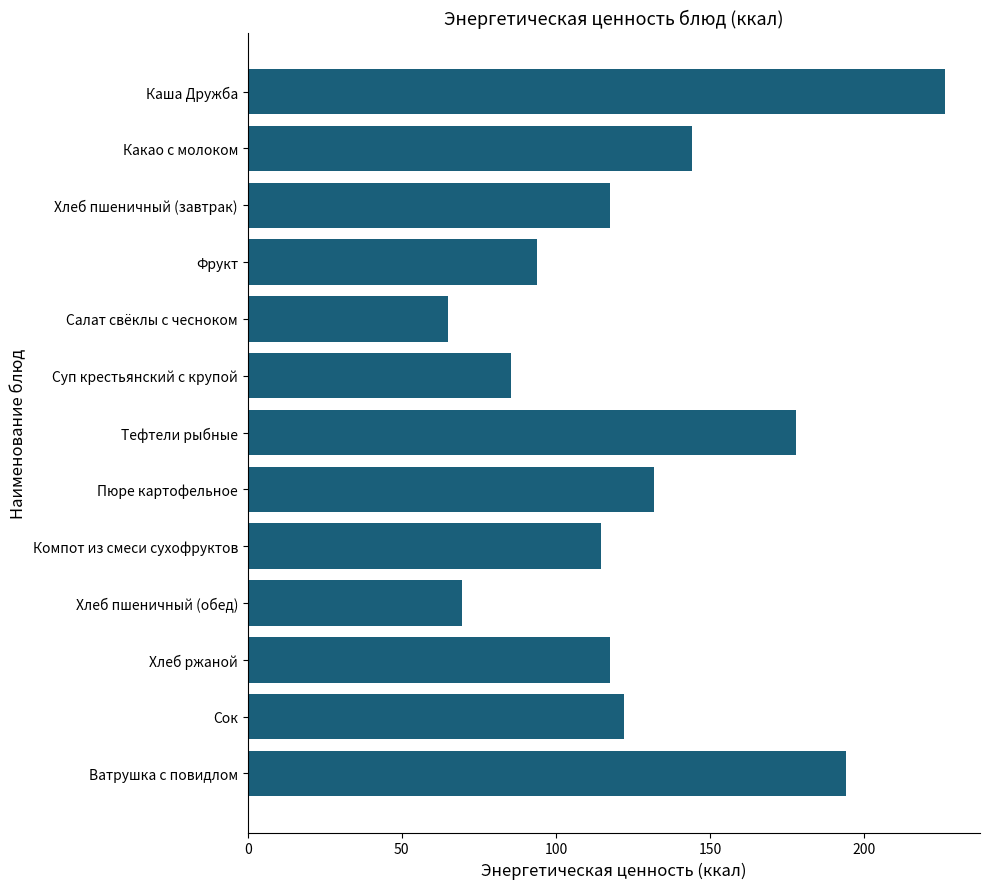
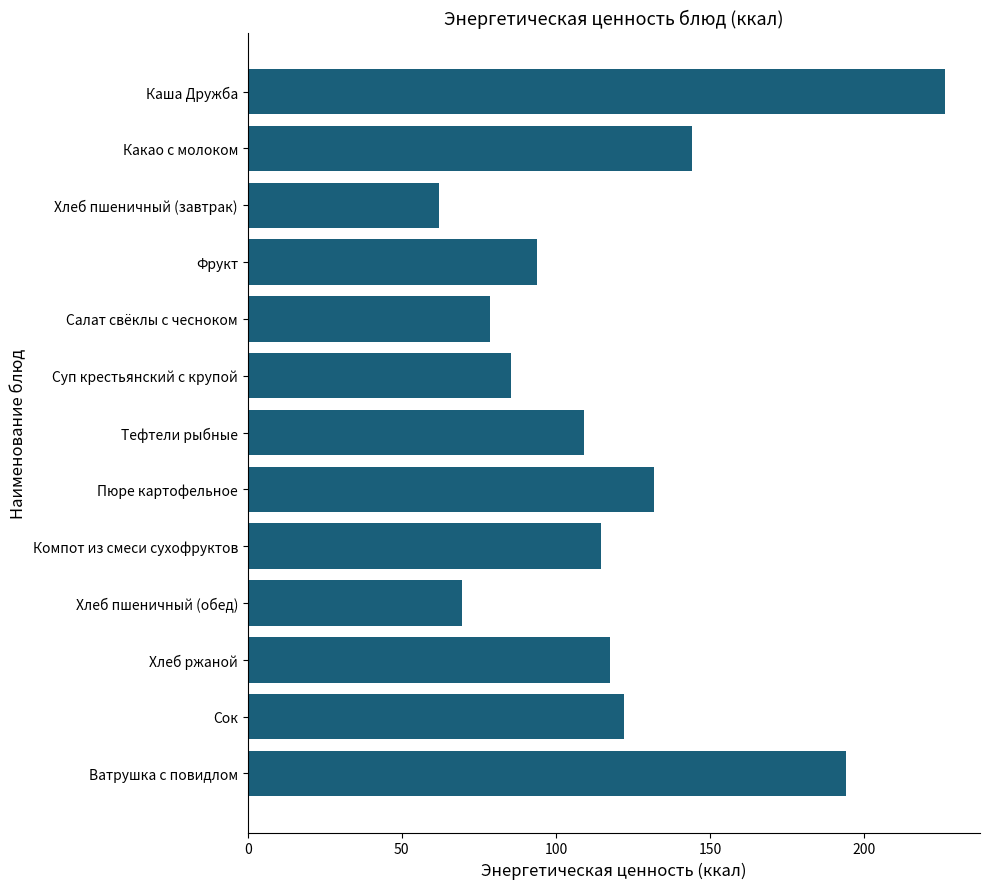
Хлеб пшеничный (завтрак): 118 -> 62
Салат свёклы с чесноком: 65 -> 79
Тефтели рыбные: 178 -> 109
